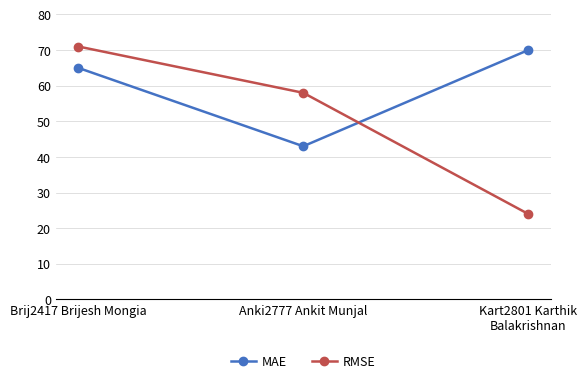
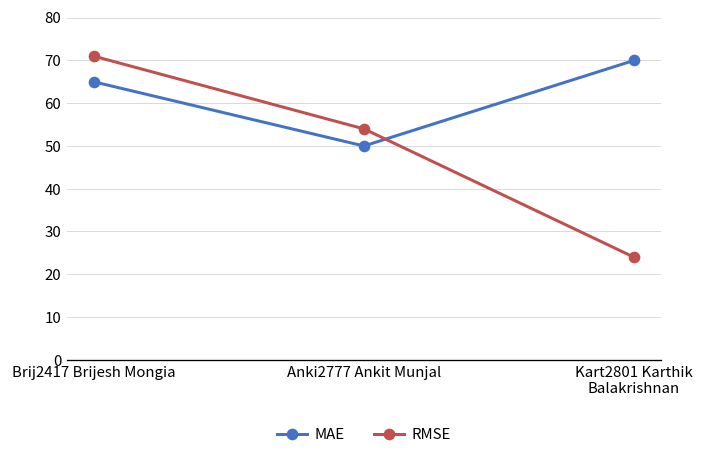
MAE, Anki2777 Ankit Munjal: 43 -> 50
RMSE, Anki2777 Ankit Munjal: 58 -> 54
